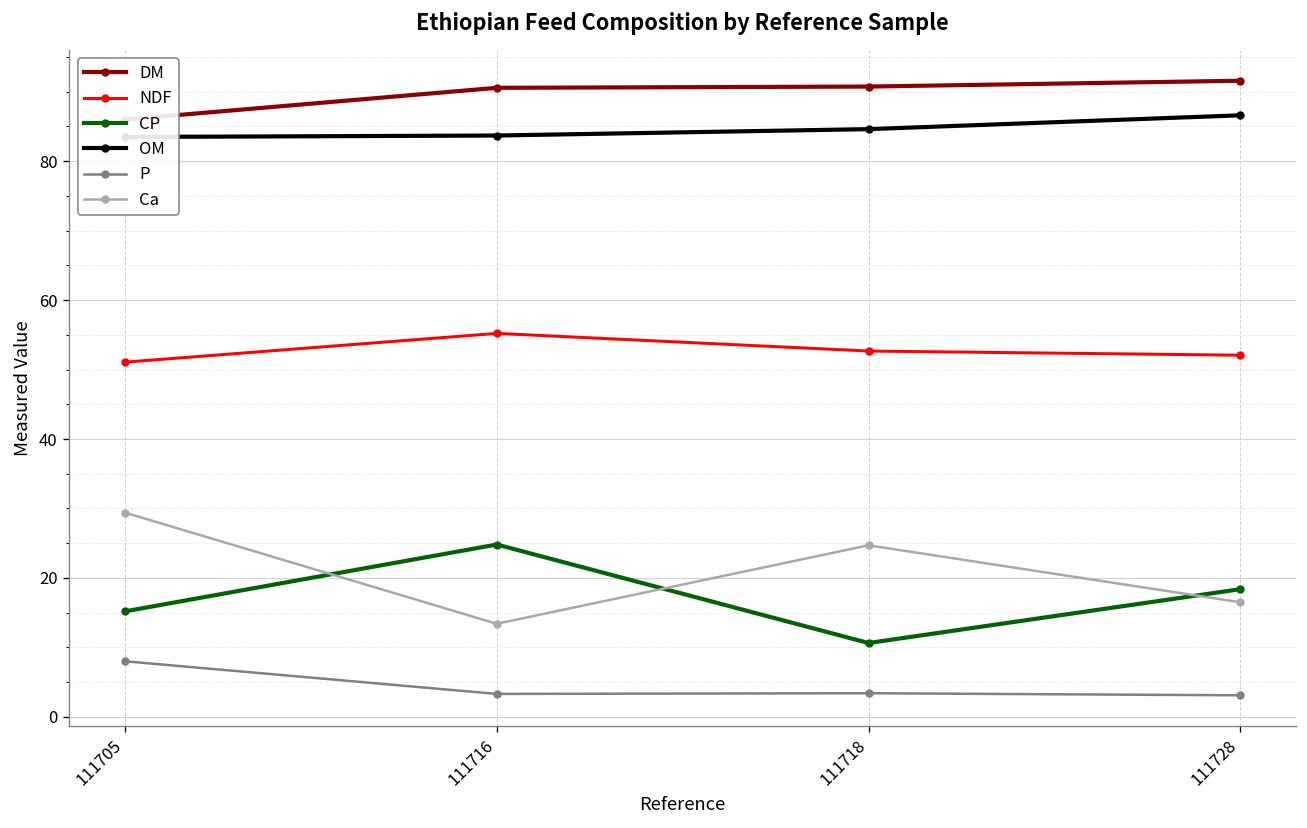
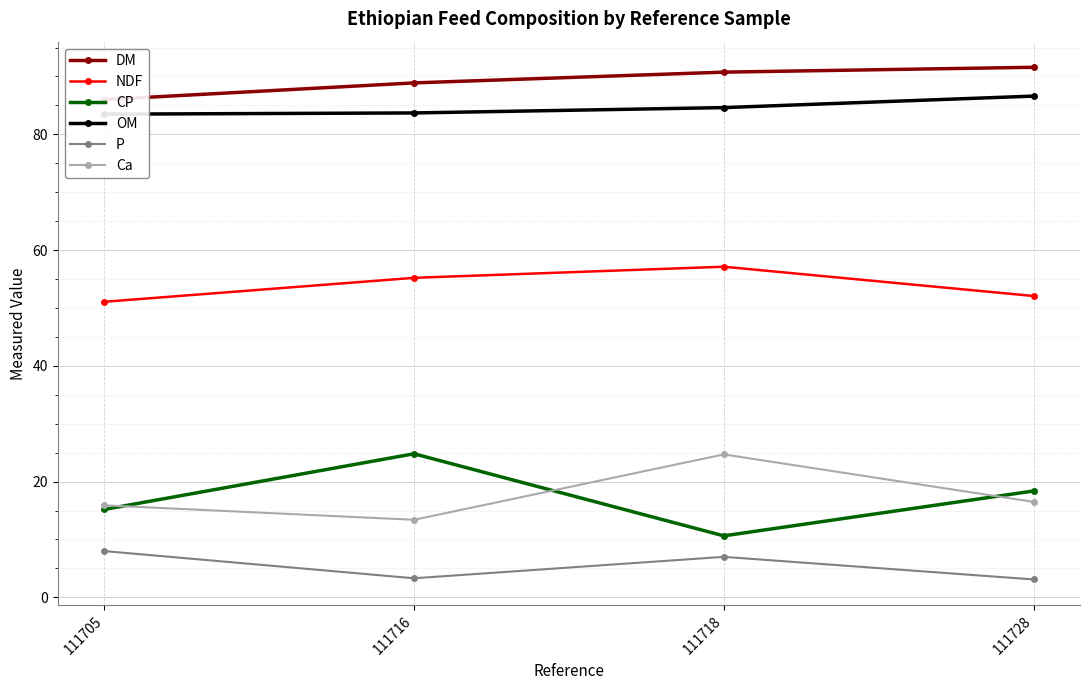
Ca, 111705: 29 -> 16
DM, 111716: 91 -> 89
NDF, 111718: 53 -> 57
P, 111718: 3 -> 7
